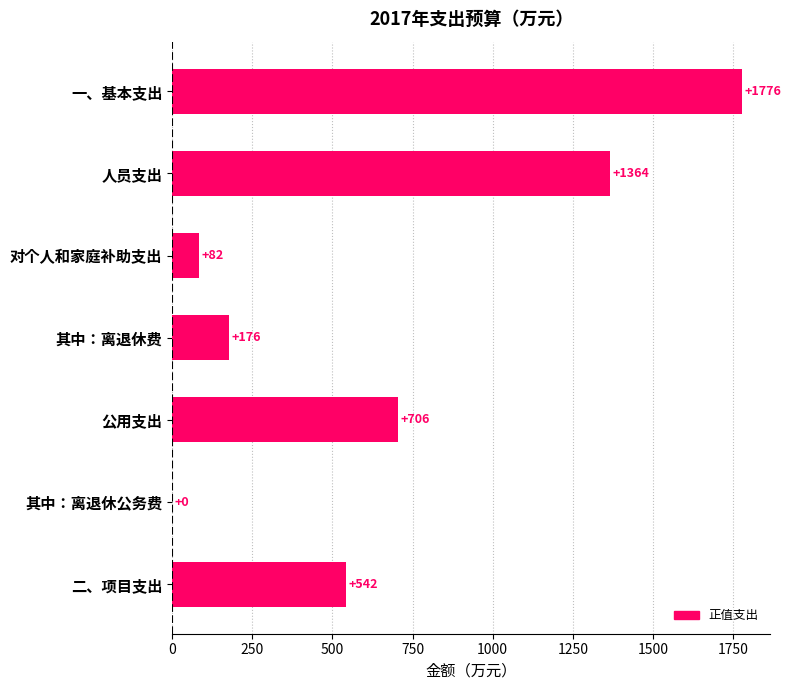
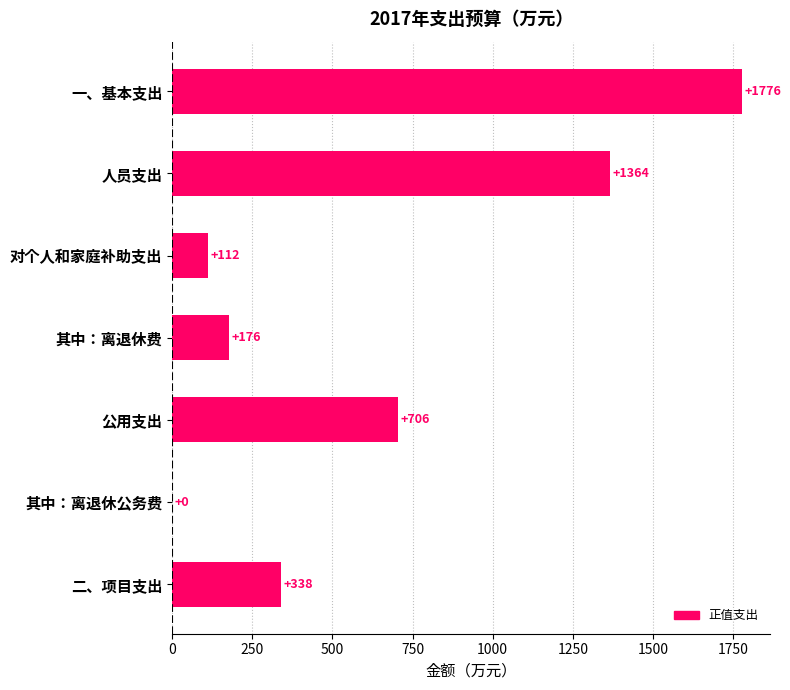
对个人和家庭补助支出: +82 -> +112
二、项目支出: +542 -> +338
